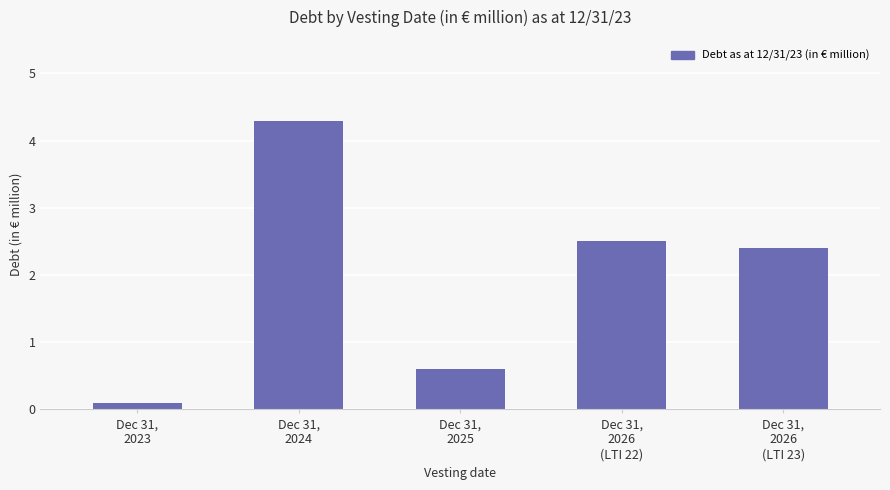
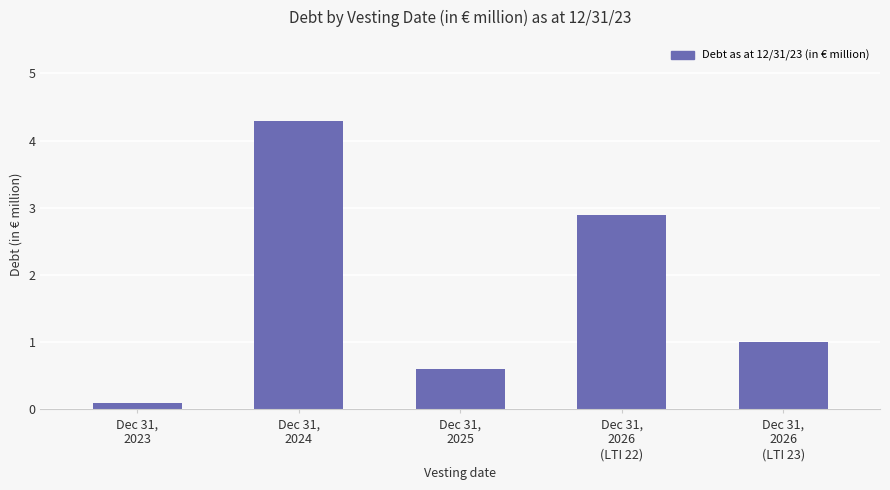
Dec 31, 2026 (LTI 22): 2.5 -> 2.9
Dec 31, 2026 (LTI 23): 2.4 -> 1.0
